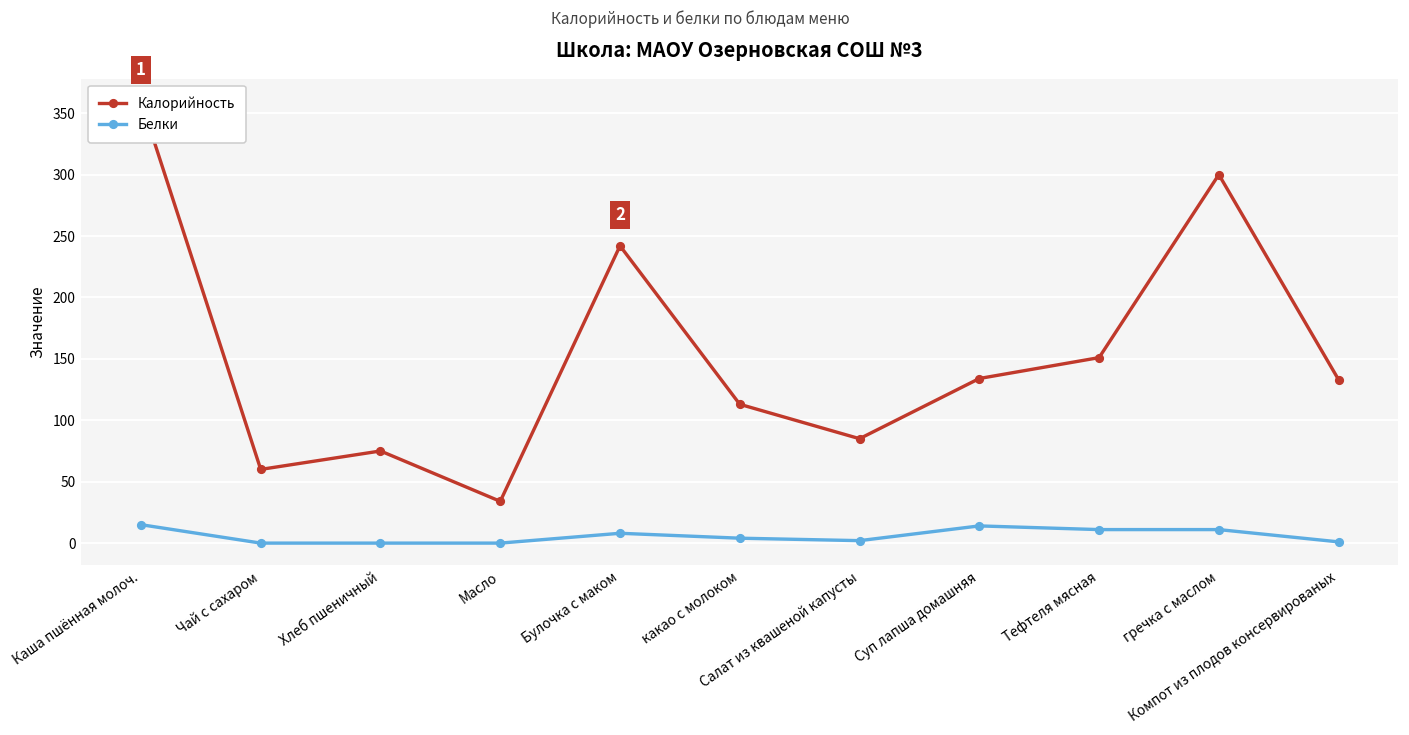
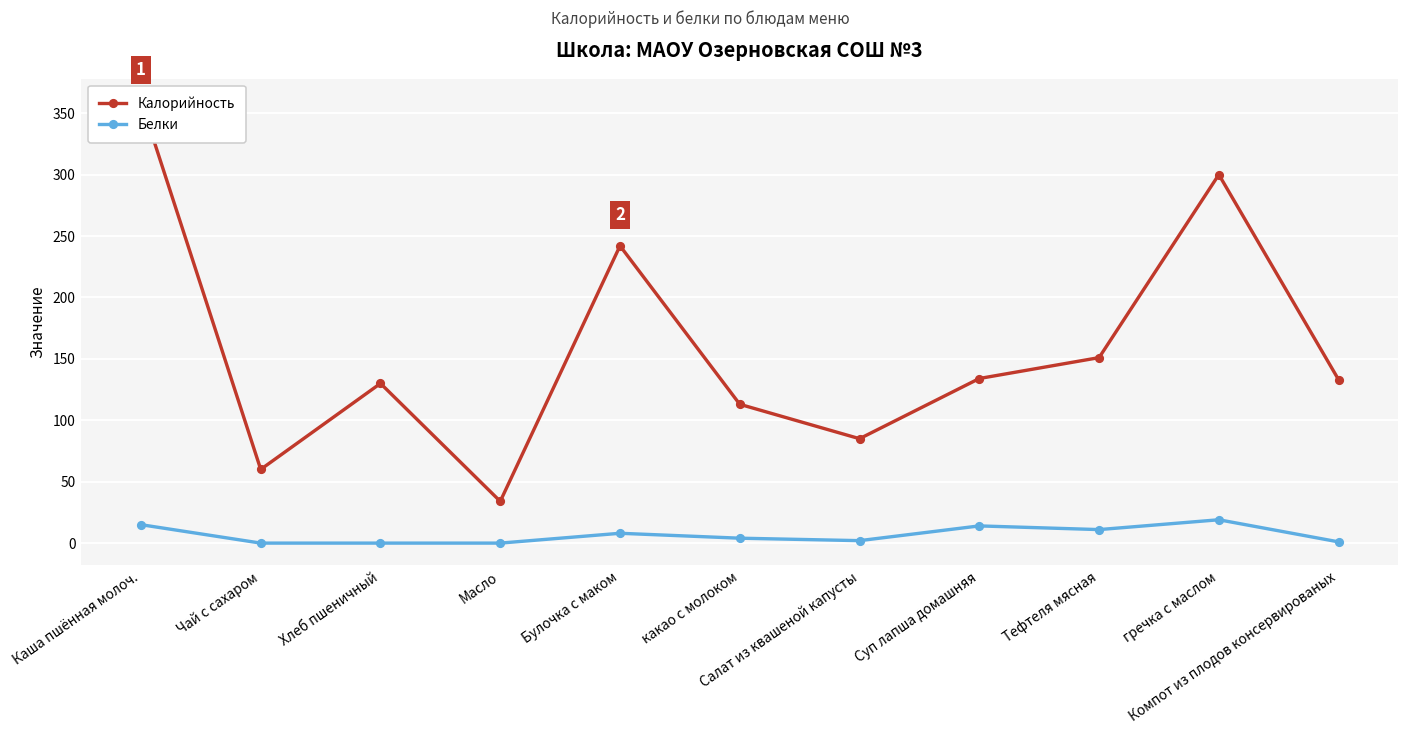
Калорийность, Хлеб пшеничный: 75 -> 130
Белки, гречка с маслом: 11 -> 19
